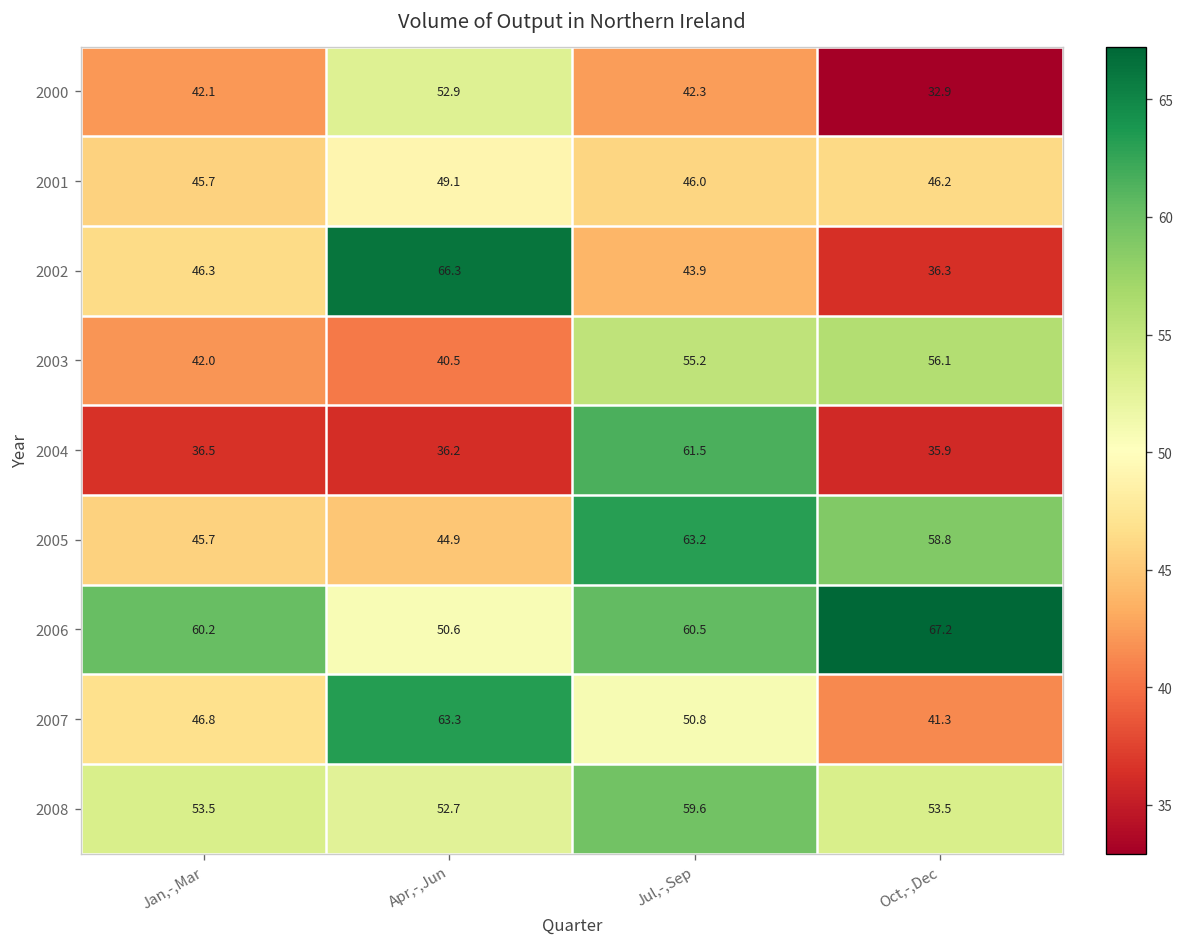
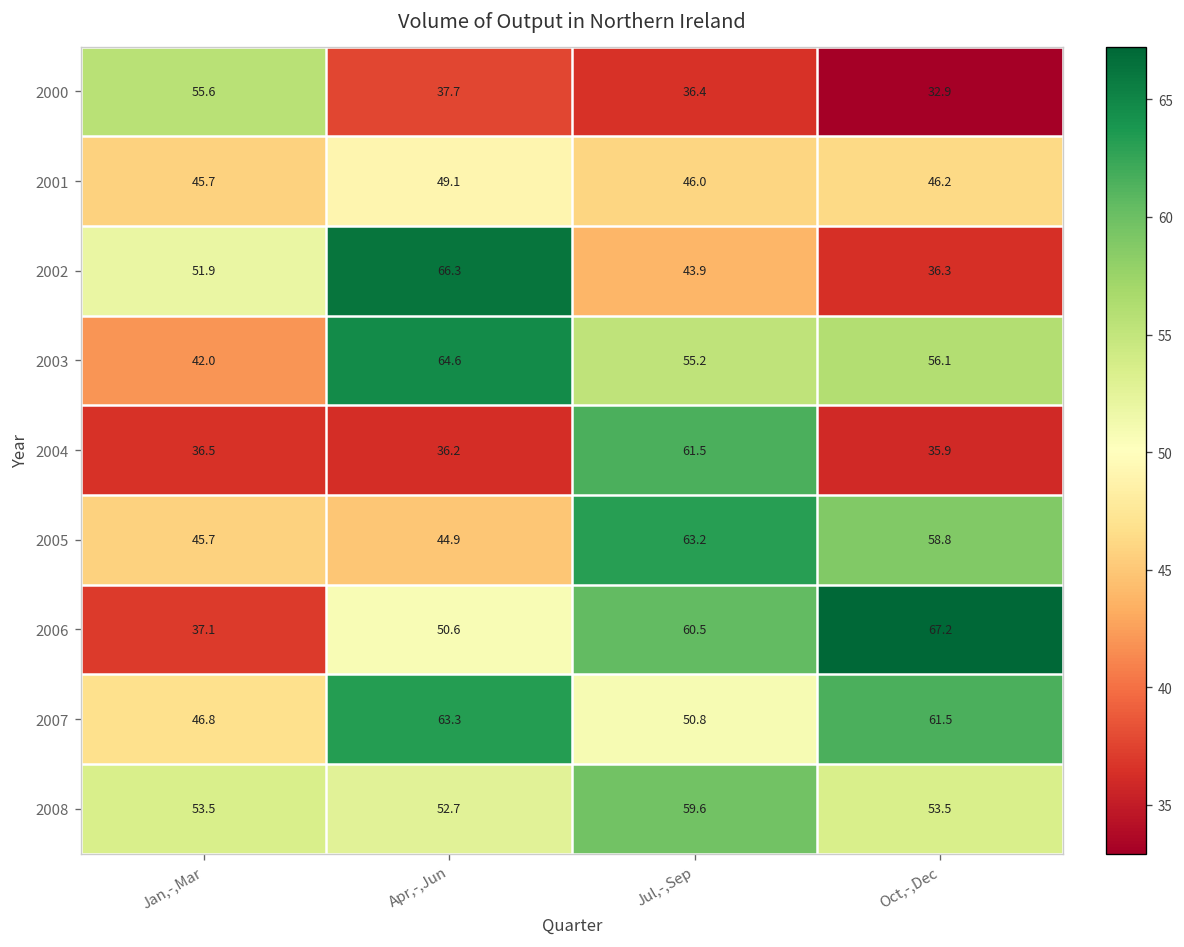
2000, Jan,-,Mar: 42.1 -> 55.6
2000, Apr,-,Jun: 52.9 -> 37.7
2000, Jul,-,Sep: 42.3 -> 36.4
2002, Jan,-,Mar: 46.3 -> 51.9
2003, Apr,-,Jun: 40.5 -> 64.6
2006, Jan,-,Mar: 60.2 -> 37.1
2007, Oct,-,Dec: 41.3 -> 61.5
